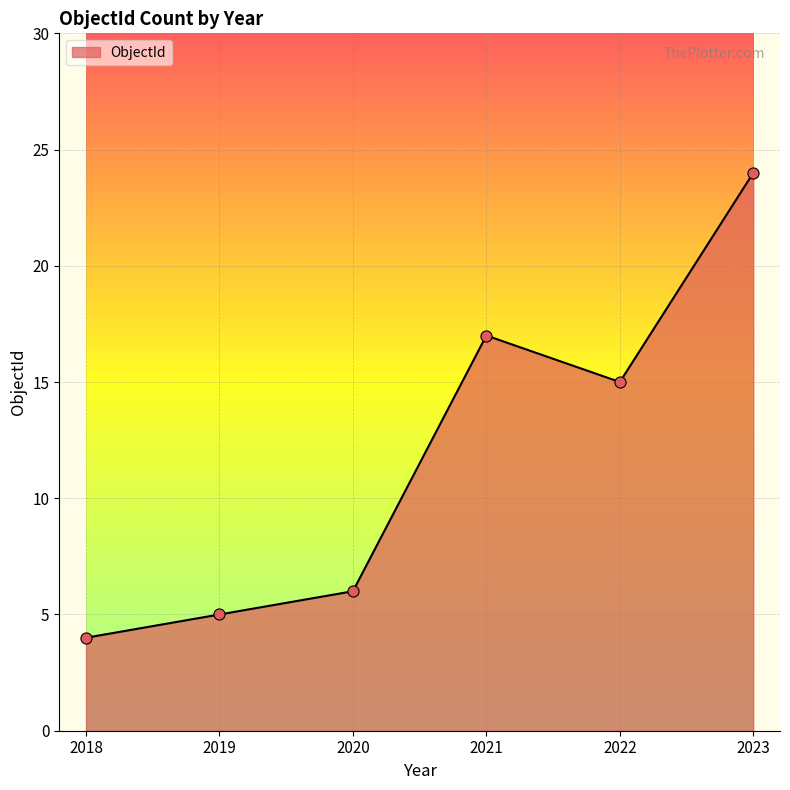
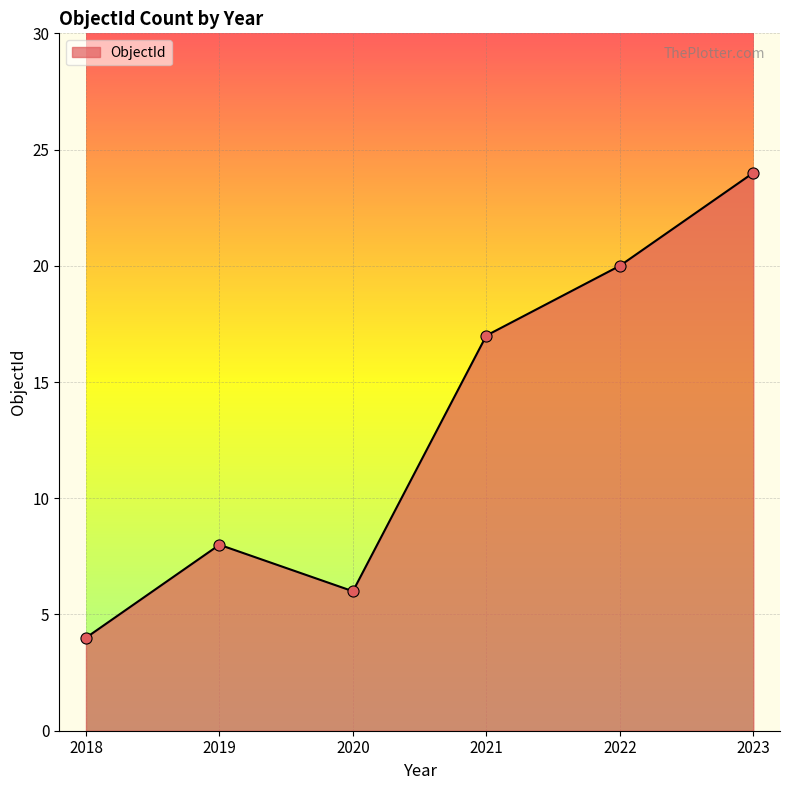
2019: 5 -> 8
2022: 15 -> 20
